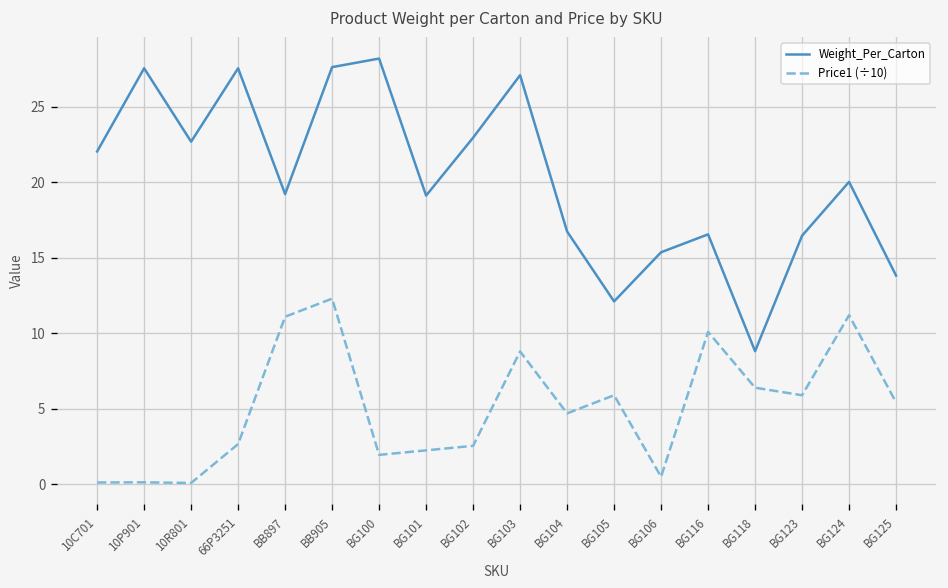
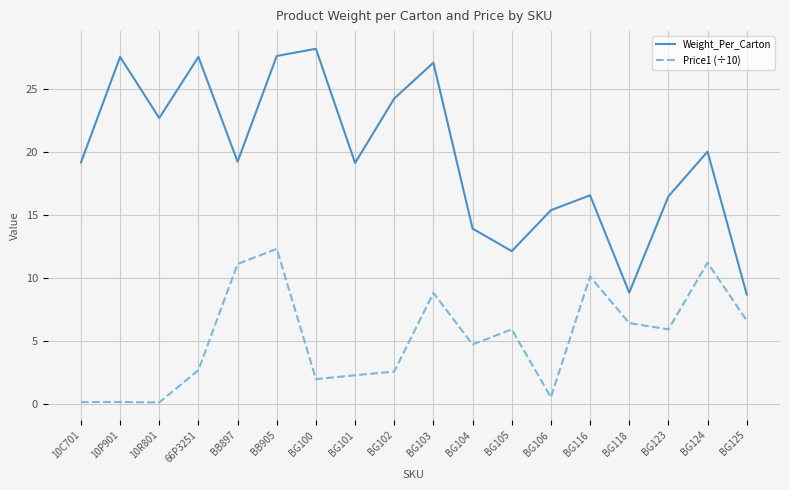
Weight_Per_Carton, 10C701: 22.0 -> 19.2
Weight_Per_Carton, BG102: 23.0 -> 24.3
Weight_Per_Carton, BG104: 16.7 -> 13.9
Weight_Per_Carton, BG125: 13.8 -> 8.7
Price1 (÷10), BG125: 5.4 -> 6.6
